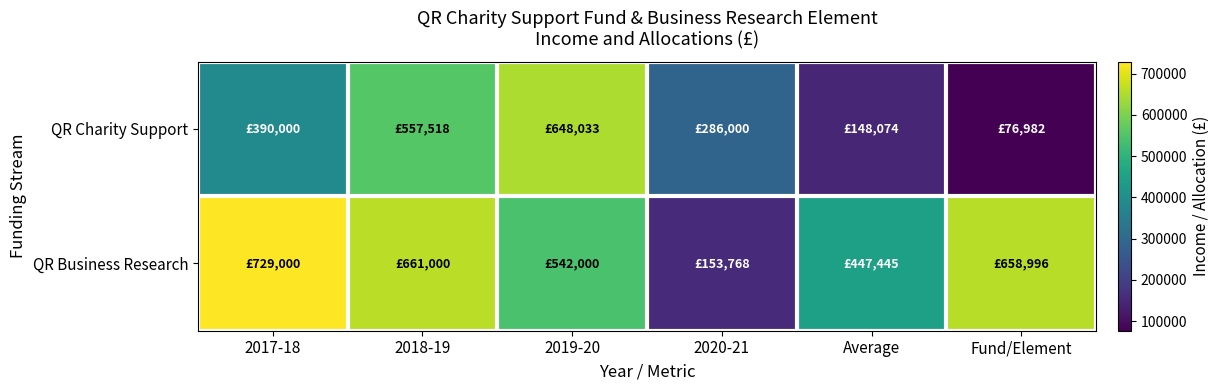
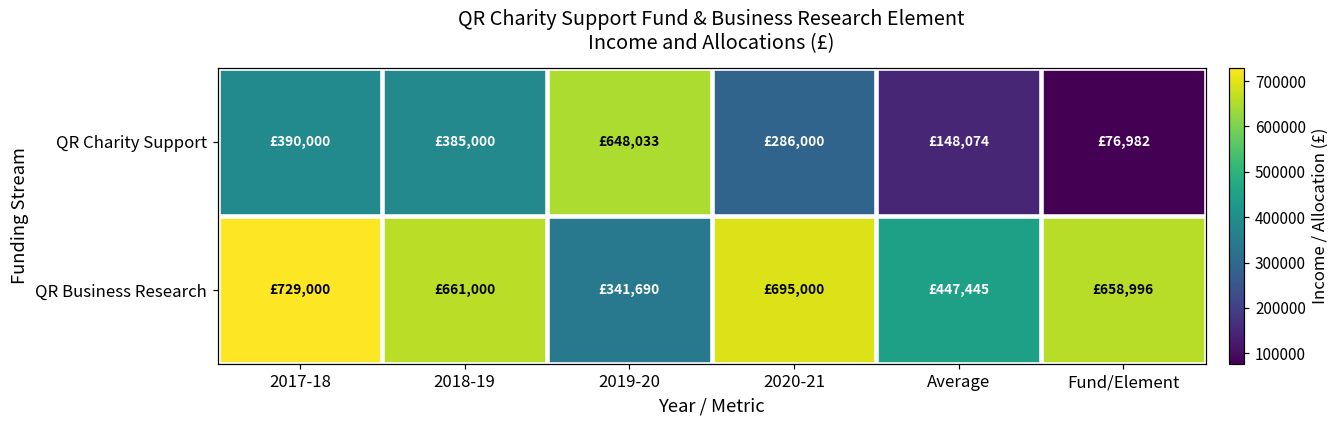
QR Charity Support, 2018-19: £557,518 -> £385,000
QR Business Research, 2019-20: £542,000 -> £341,690
QR Business Research, 2020-21: £153,768 -> £695,000
